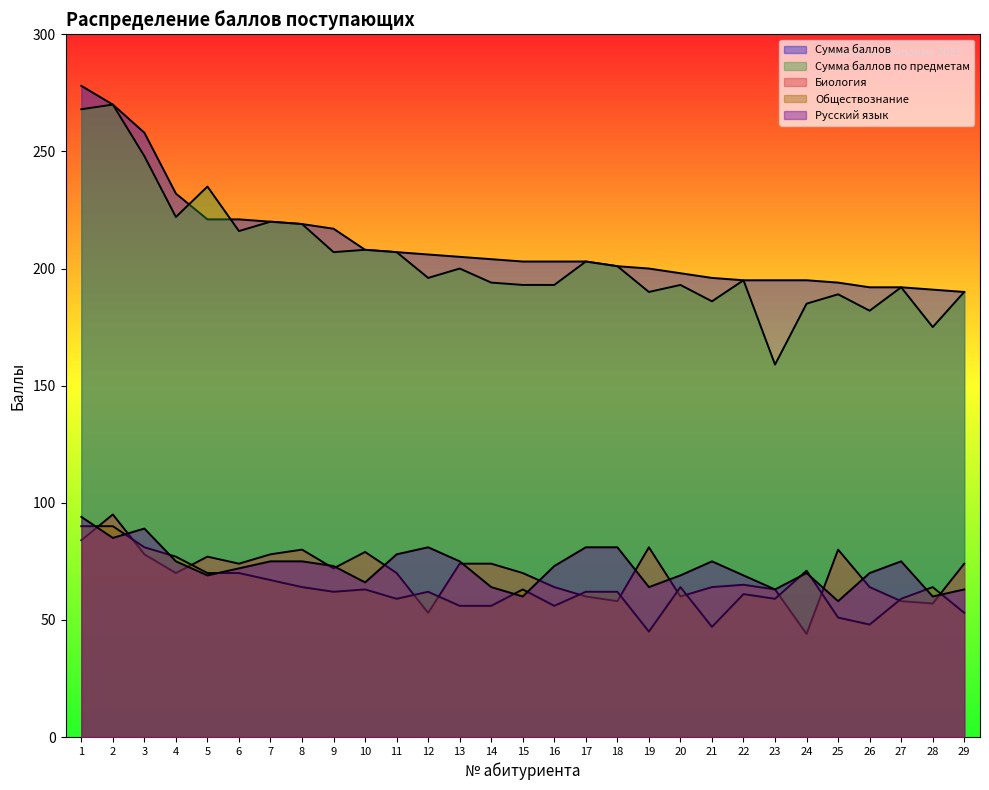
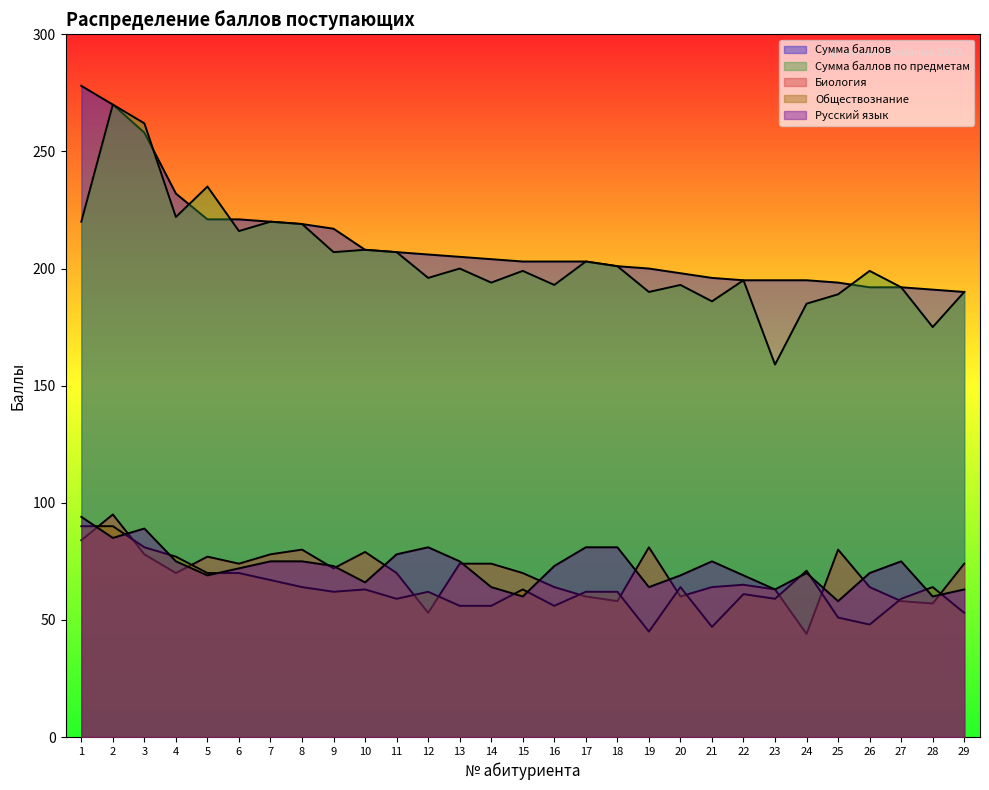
Сумма баллов по предметам, 1: 268 -> 220
Сумма баллов по предметам, 3: 248 -> 262
Сумма баллов по предметам, 15: 193 -> 199
Сумма баллов по предметам, 26: 182 -> 199
